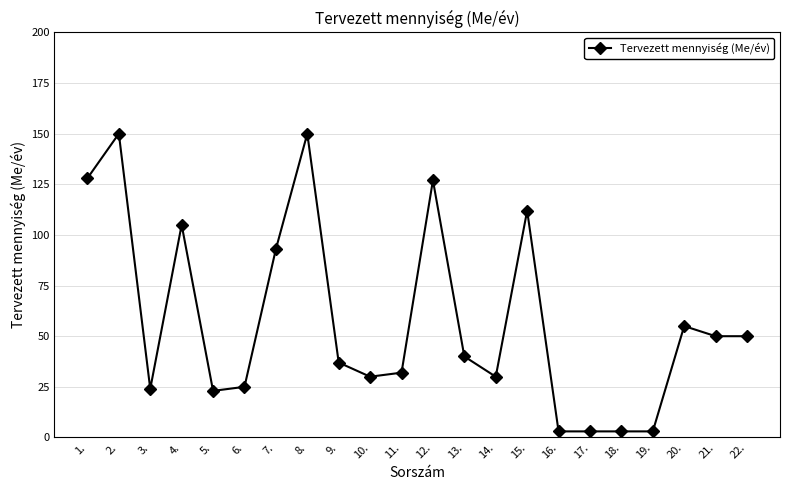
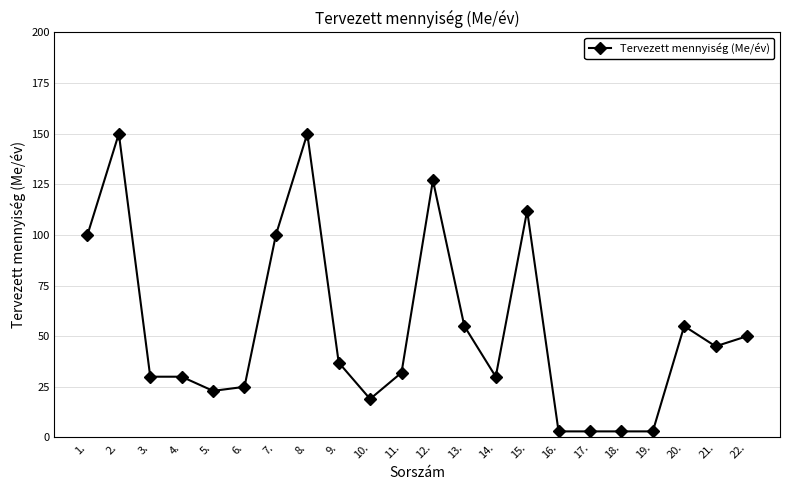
1.: 128 -> 100
3.: 24 -> 30
4.: 105 -> 30
7.: 93 -> 100
10.: 30 -> 19
13.: 40 -> 55
21.: 50 -> 45
